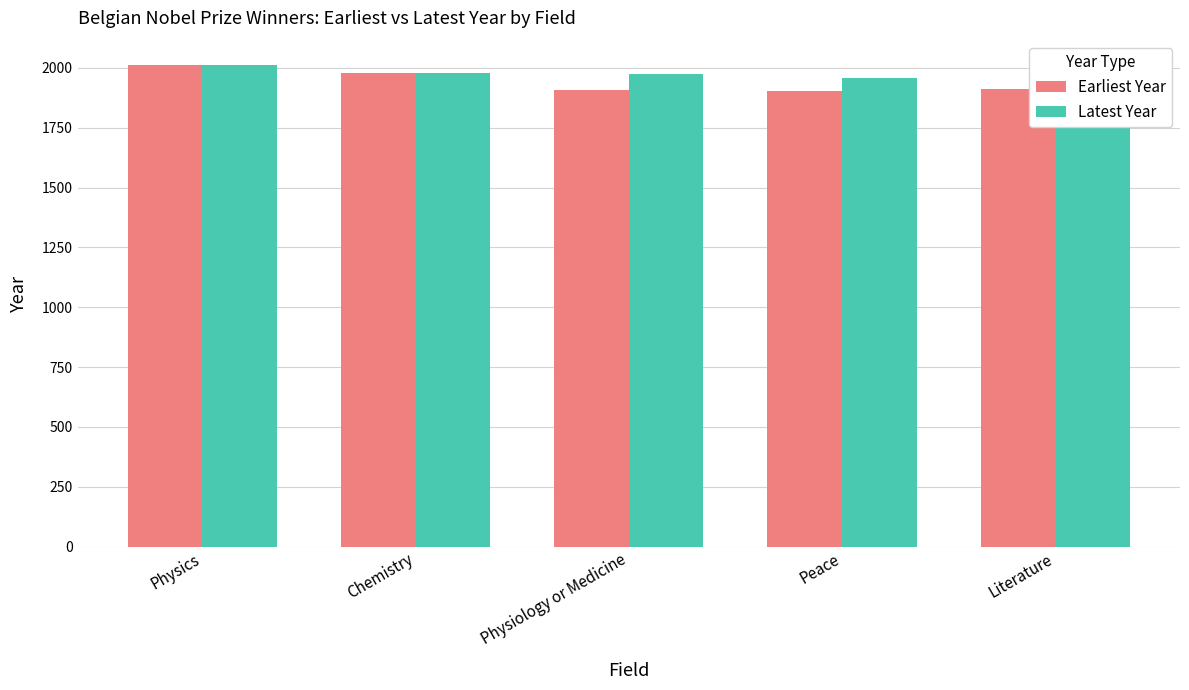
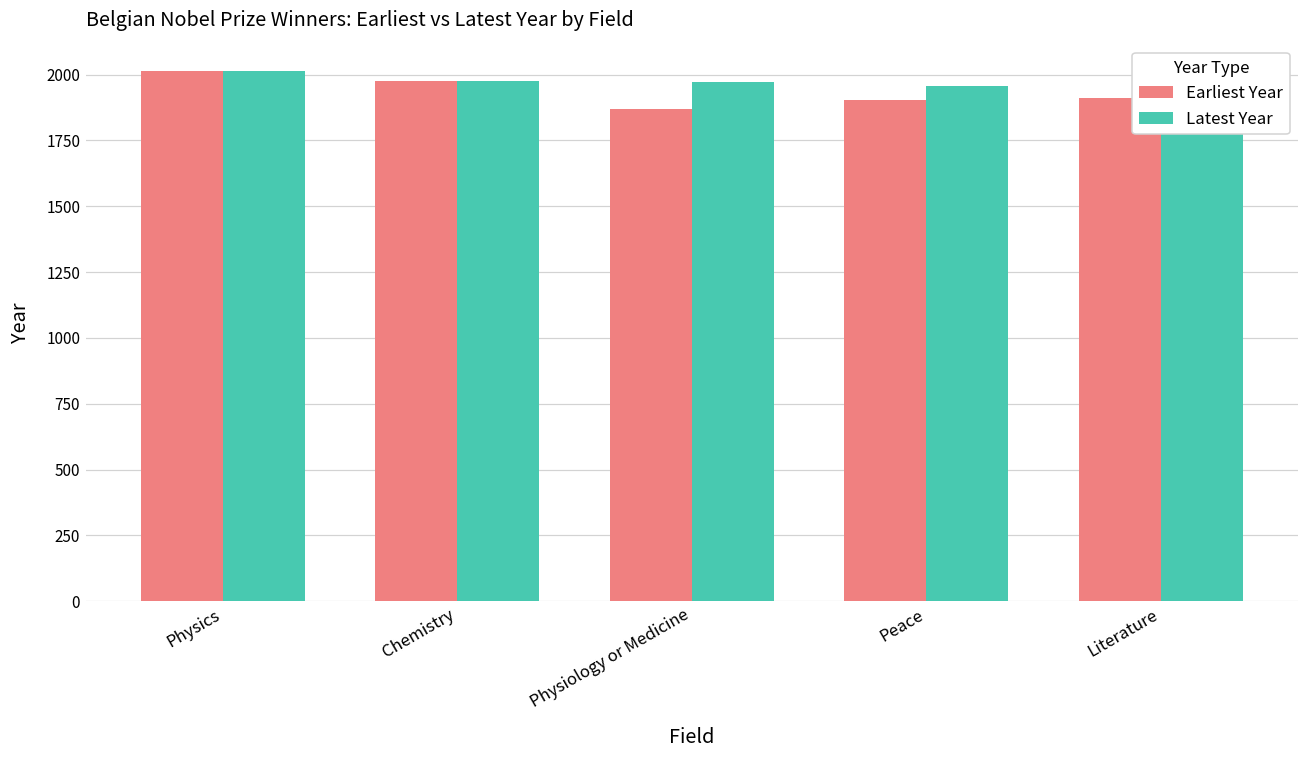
Earliest Year, Physiology or Medicine: 1910 -> 1870
